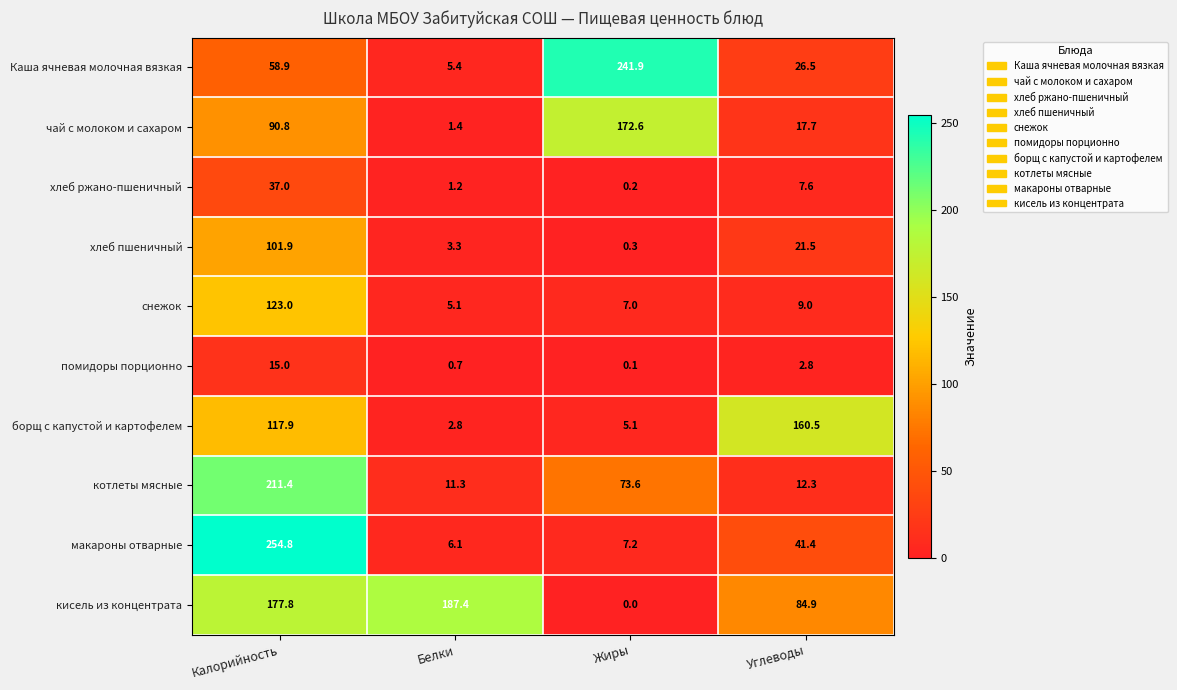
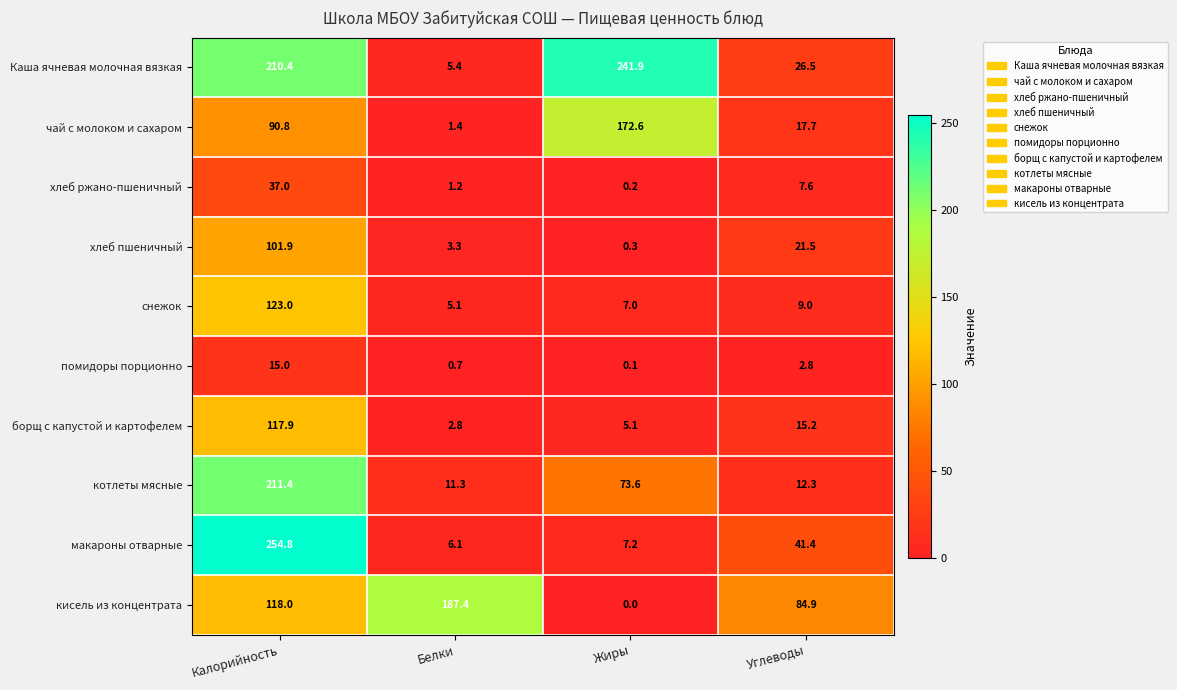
Каша ячневая молочная вязкая, Калорийность: 58.9 -> 210.4
борщ с капустой и картофелем, Углеводы: 160.5 -> 15.2
кисель из концентрата, Калорийность: 177.8 -> 118.0
